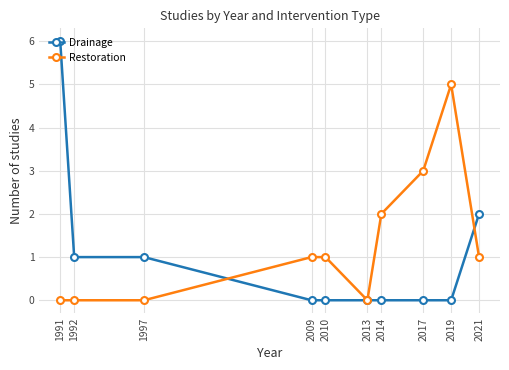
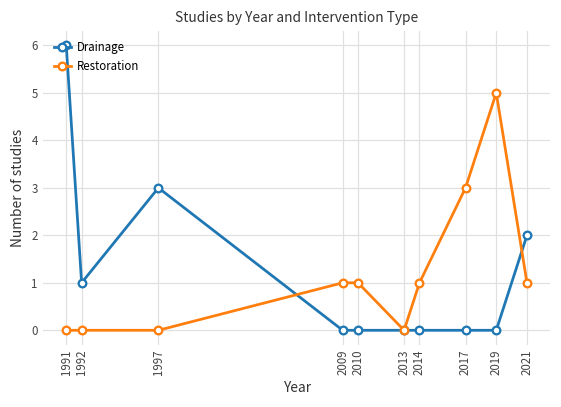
Drainage, 1997: 1 -> 3
Restoration, 2014: 2 -> 1
